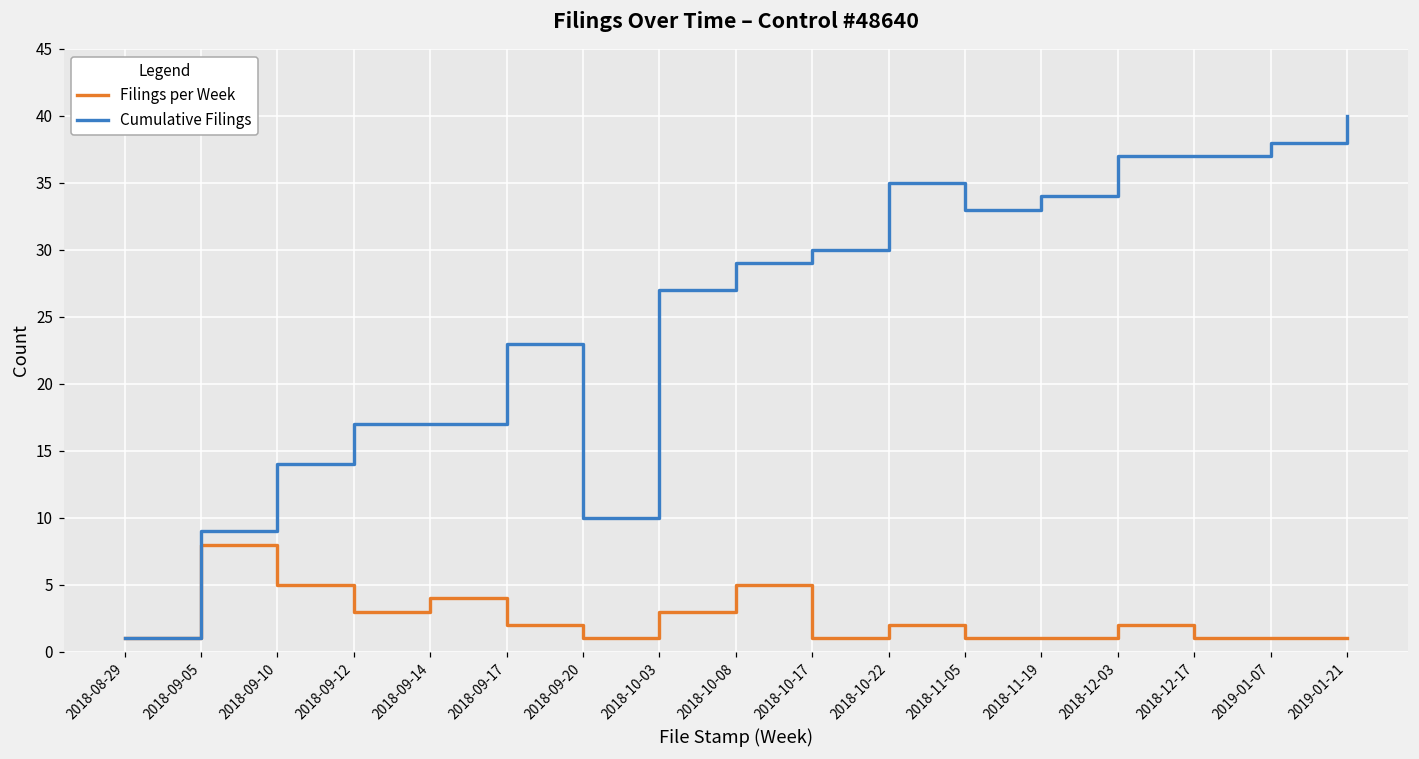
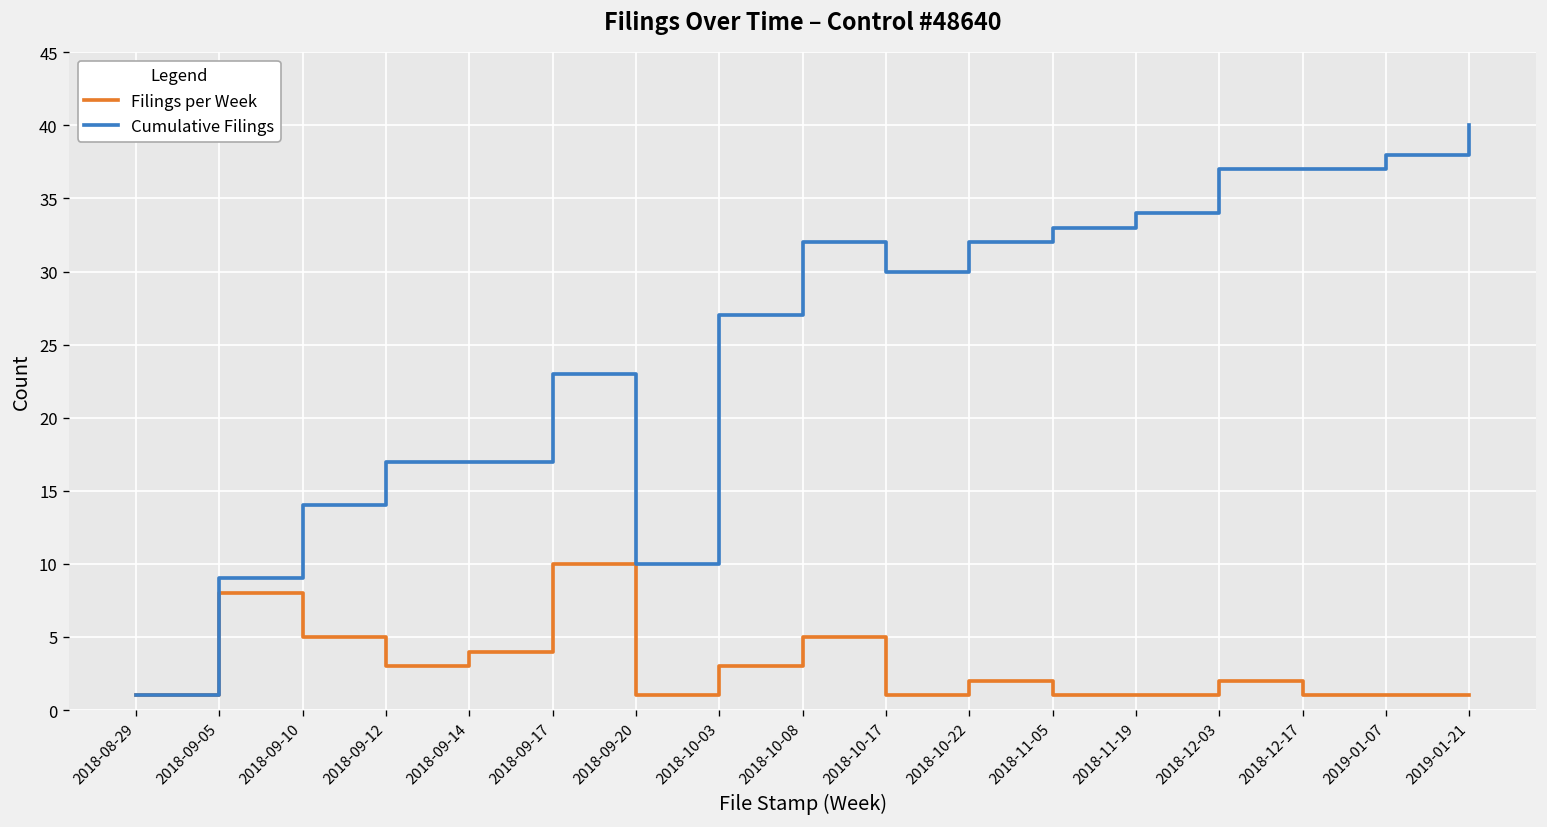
Filings per Week, 2018-09-17: 2 -> 10
Cumulative Filings, 2018-10-08: 29 -> 32
Cumulative Filings, 2018-10-22: 35 -> 32
